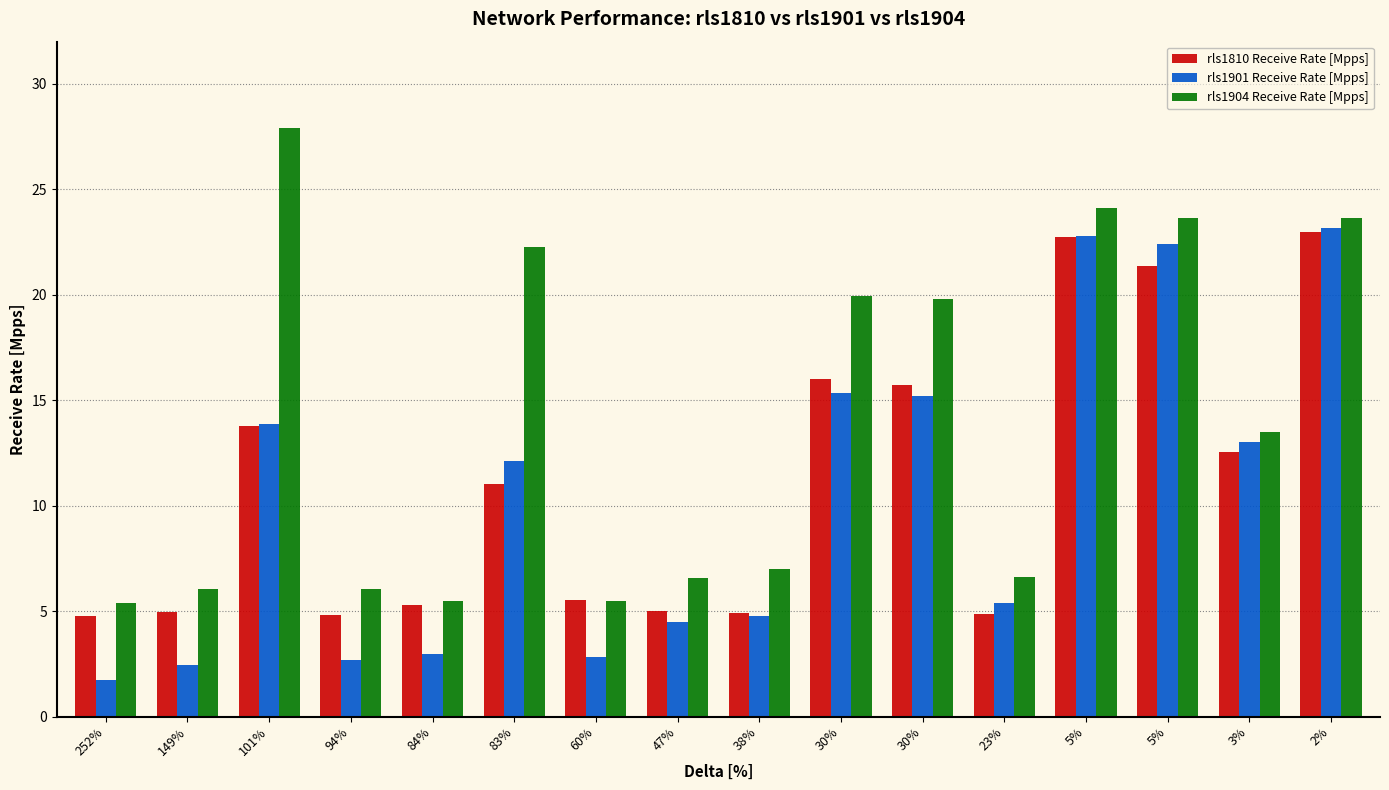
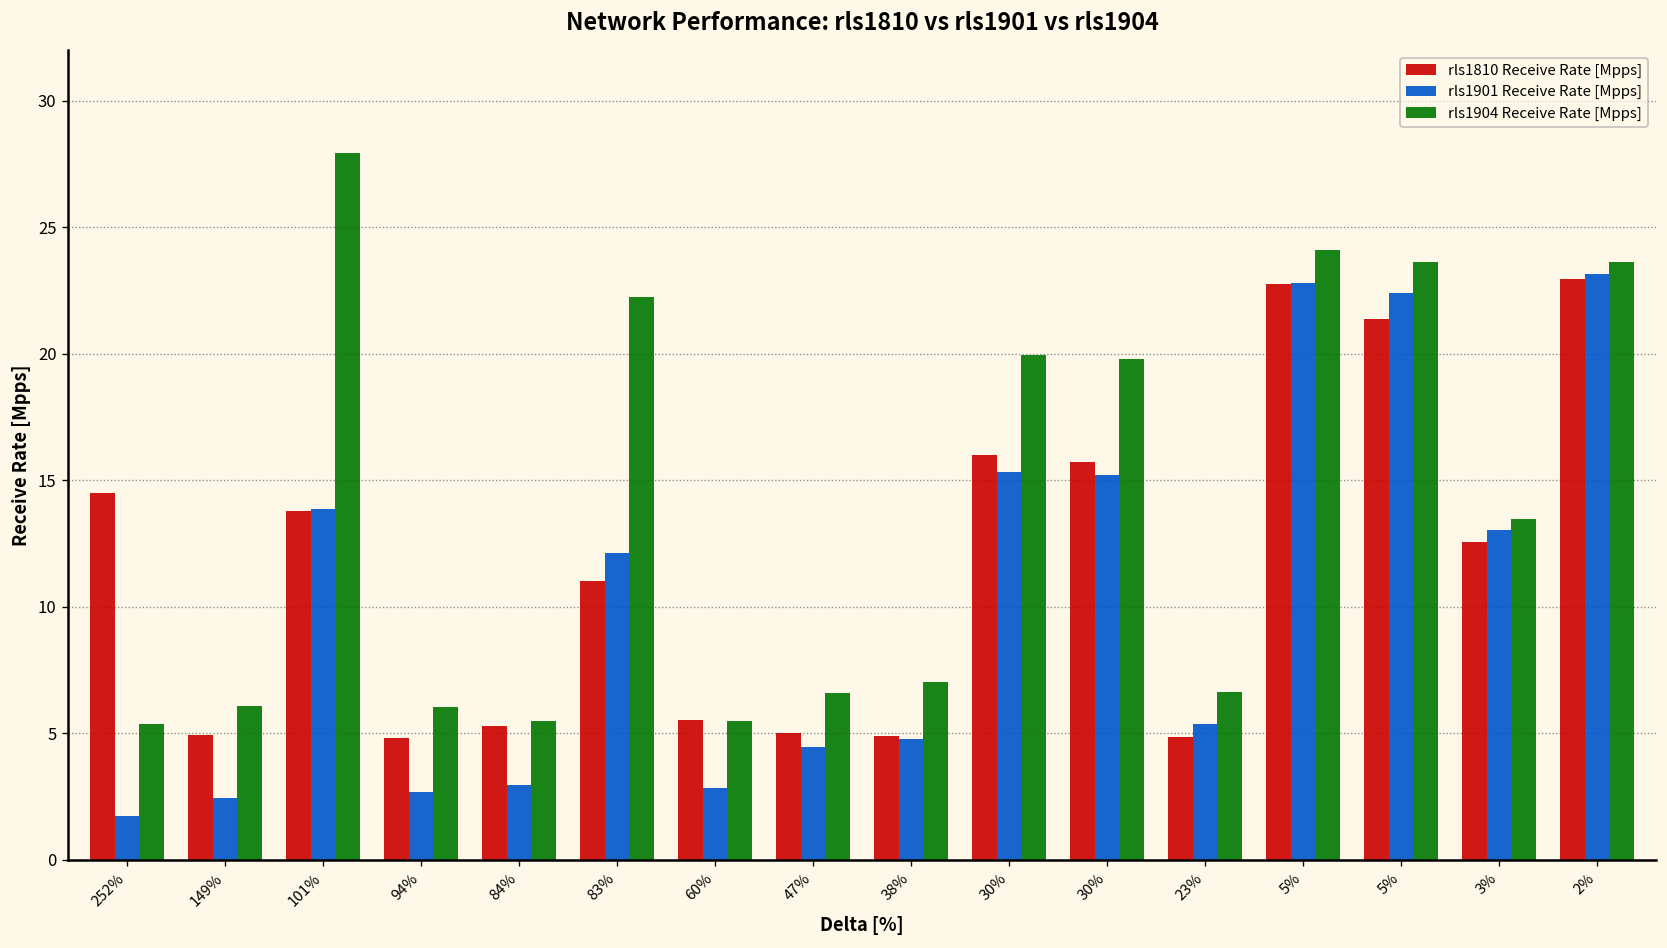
rls1810 Receive Rate [Mpps], 252%: 4.8 -> 14.5
